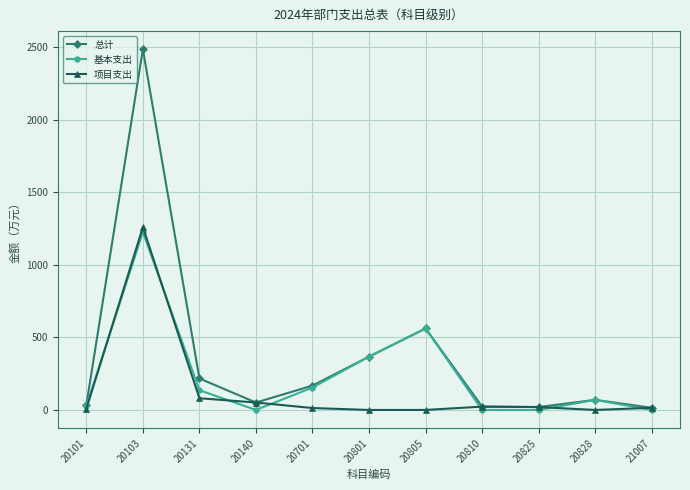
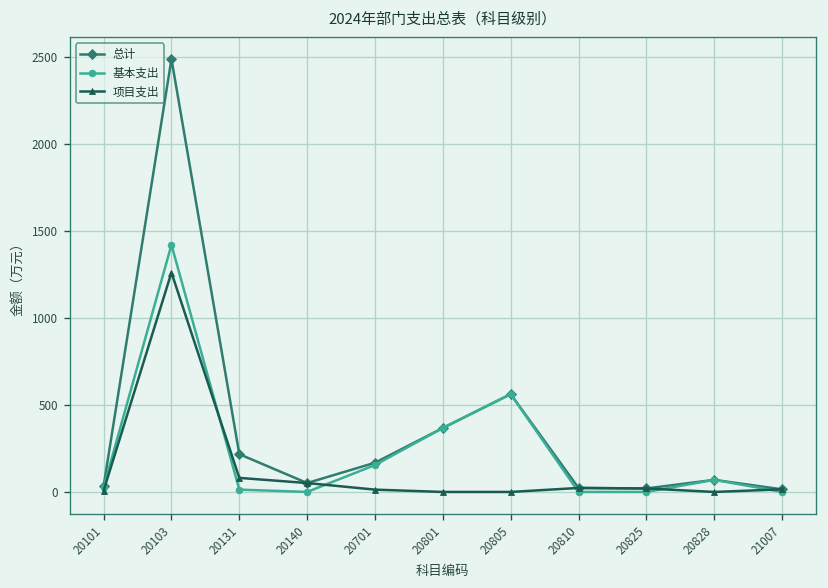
基本支出, 20103: 1230 -> 1420
基本支出, 20131: 140 -> 10
